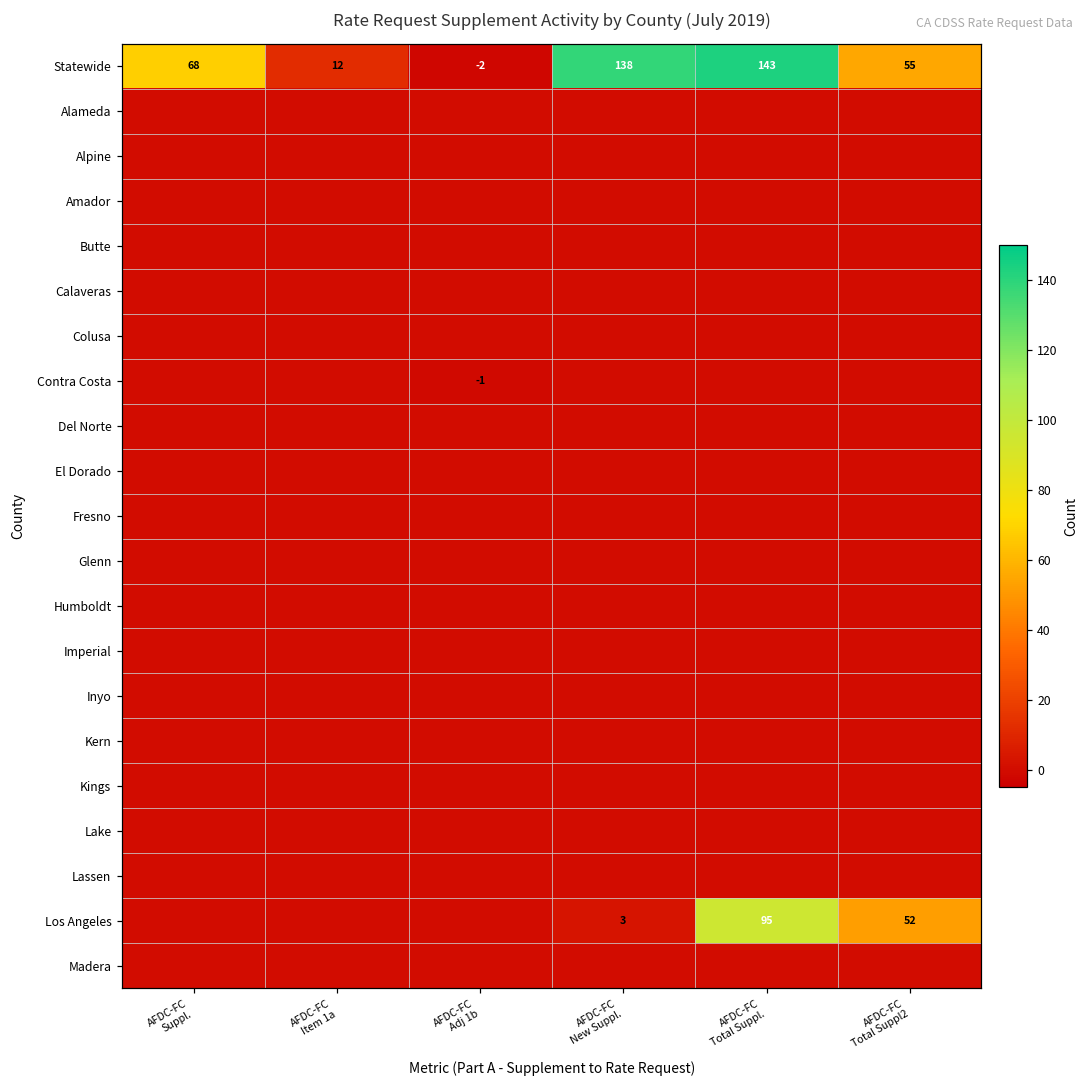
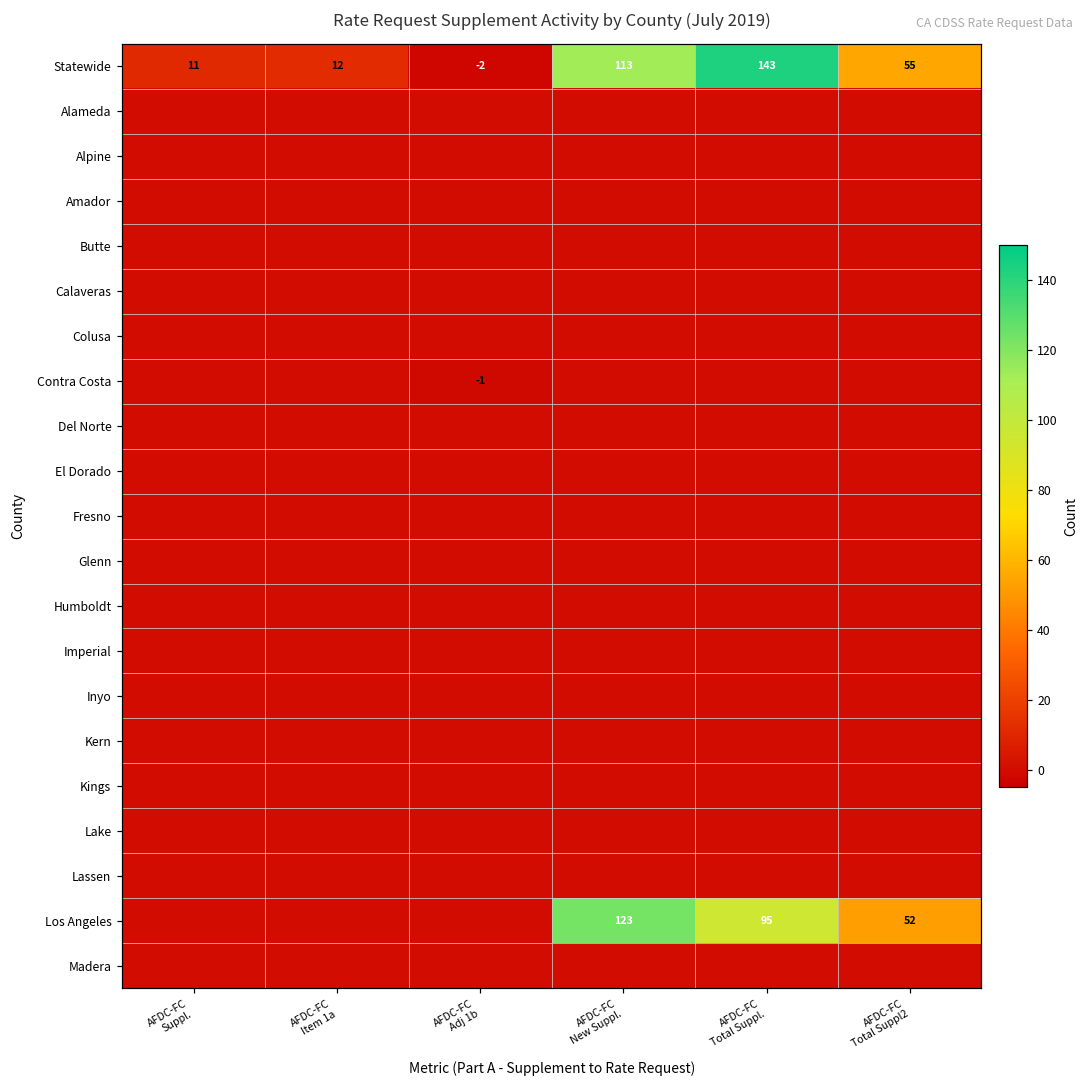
Statewide, AFDC-FC Suppl.: 68 -> 11
Statewide, AFDC-FC New Suppl.: 138 -> 113
Los Angeles, AFDC-FC New Suppl.: 3 -> 123
